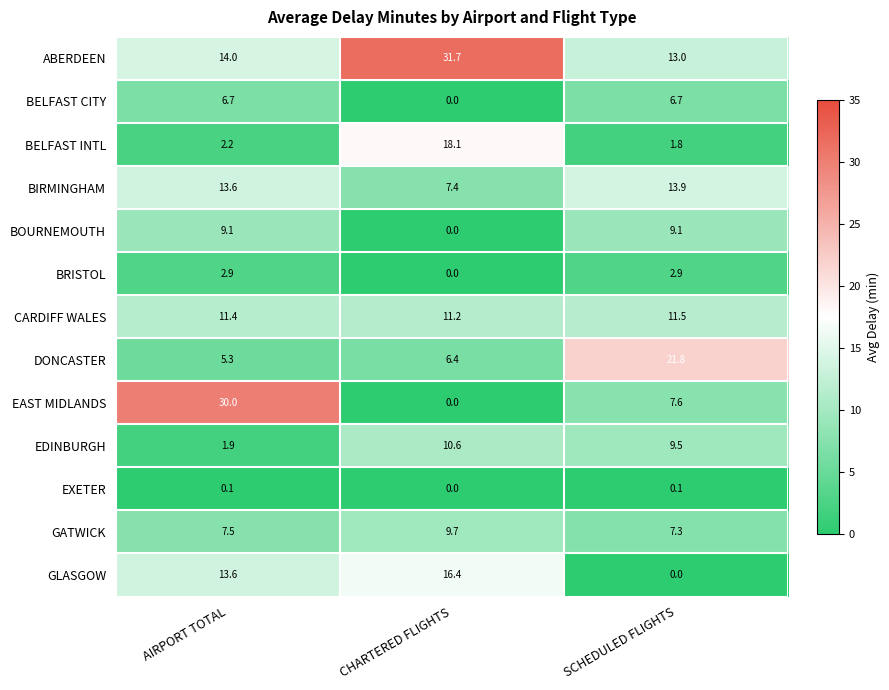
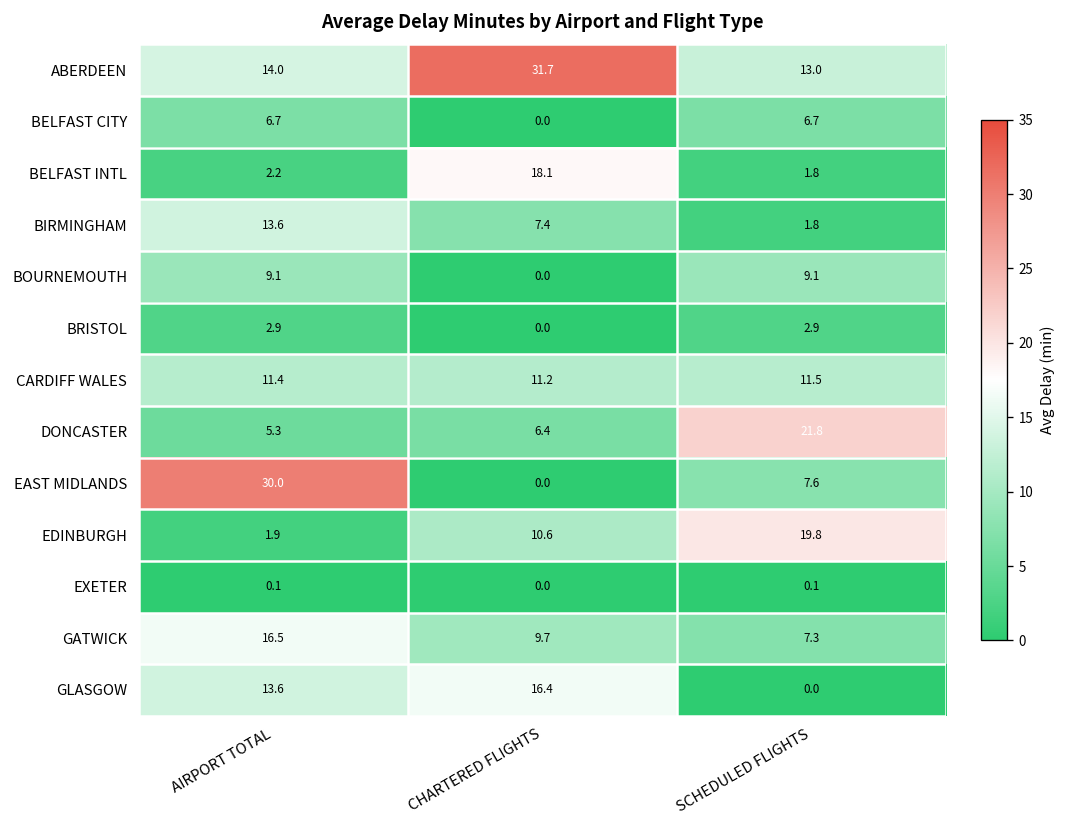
BIRMINGHAM, SCHEDULED FLIGHTS: 13.9 -> 1.8
EDINBURGH, SCHEDULED FLIGHTS: 9.5 -> 19.8
GATWICK, AIRPORT TOTAL: 7.5 -> 16.5
